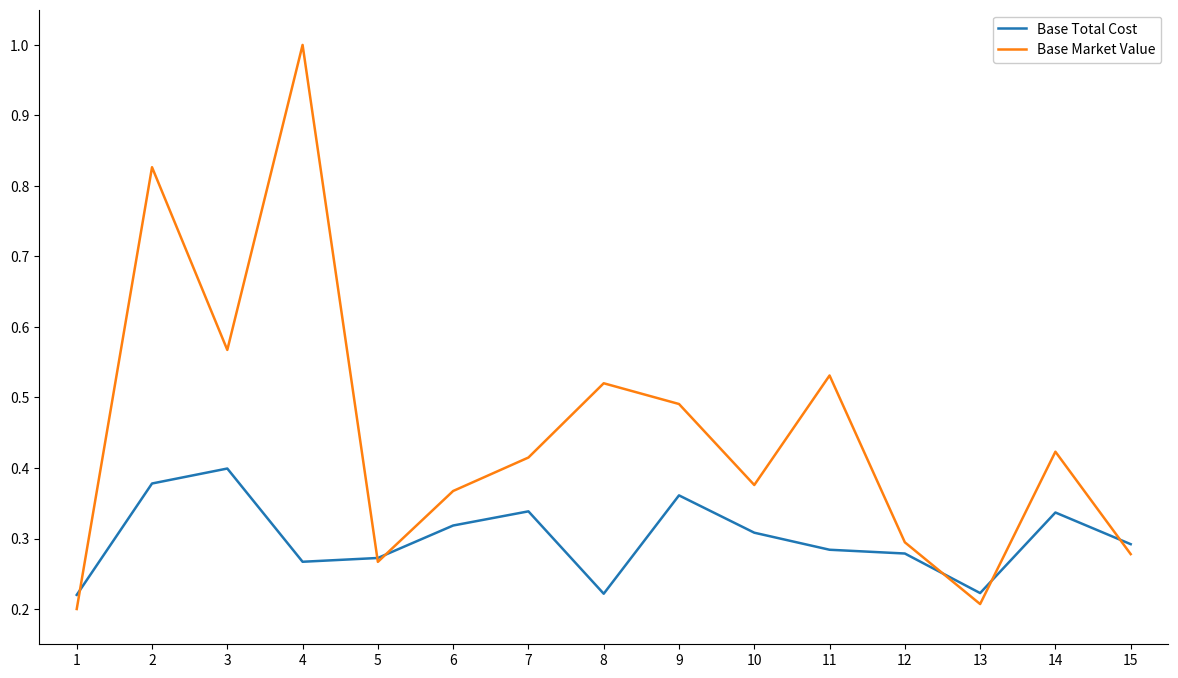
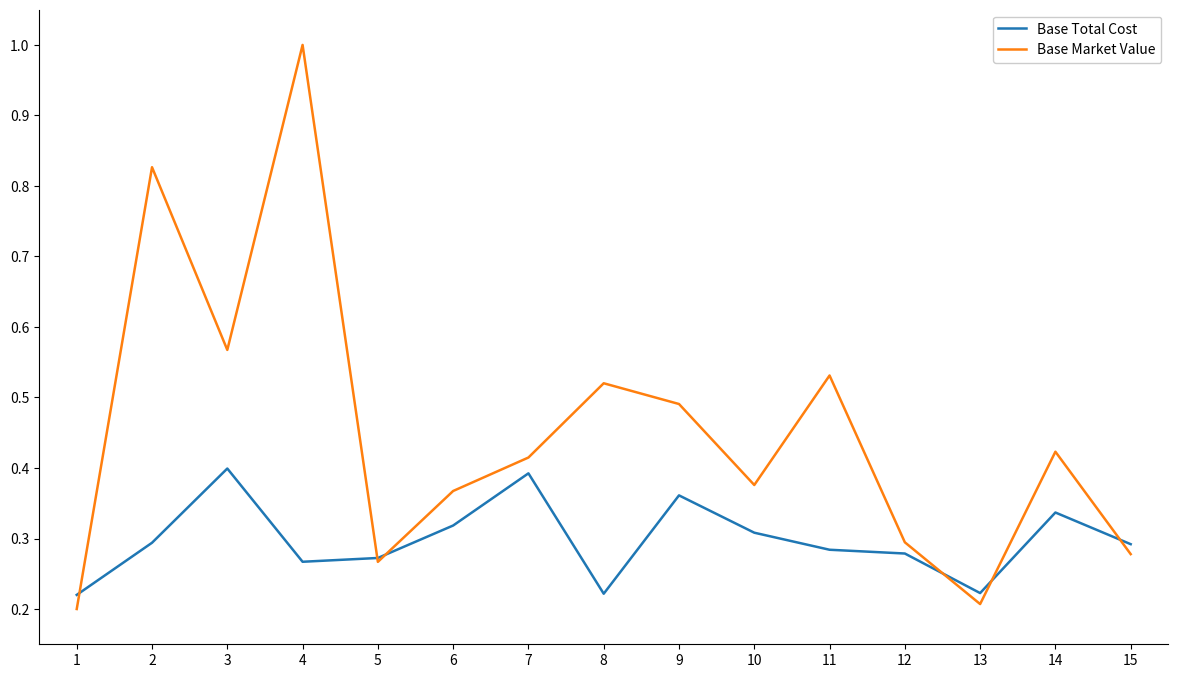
Base Total Cost, 2: 0.38 -> 0.29
Base Total Cost, 7: 0.34 -> 0.39
